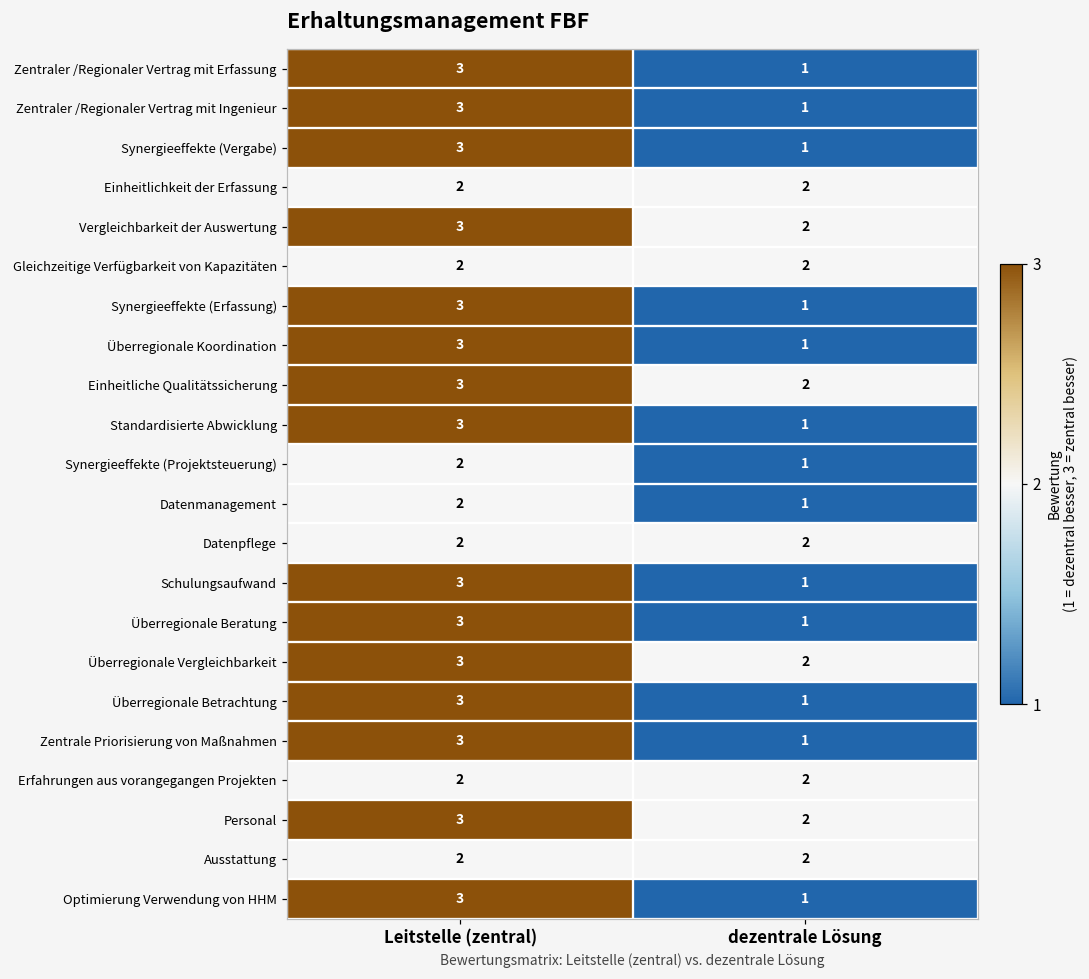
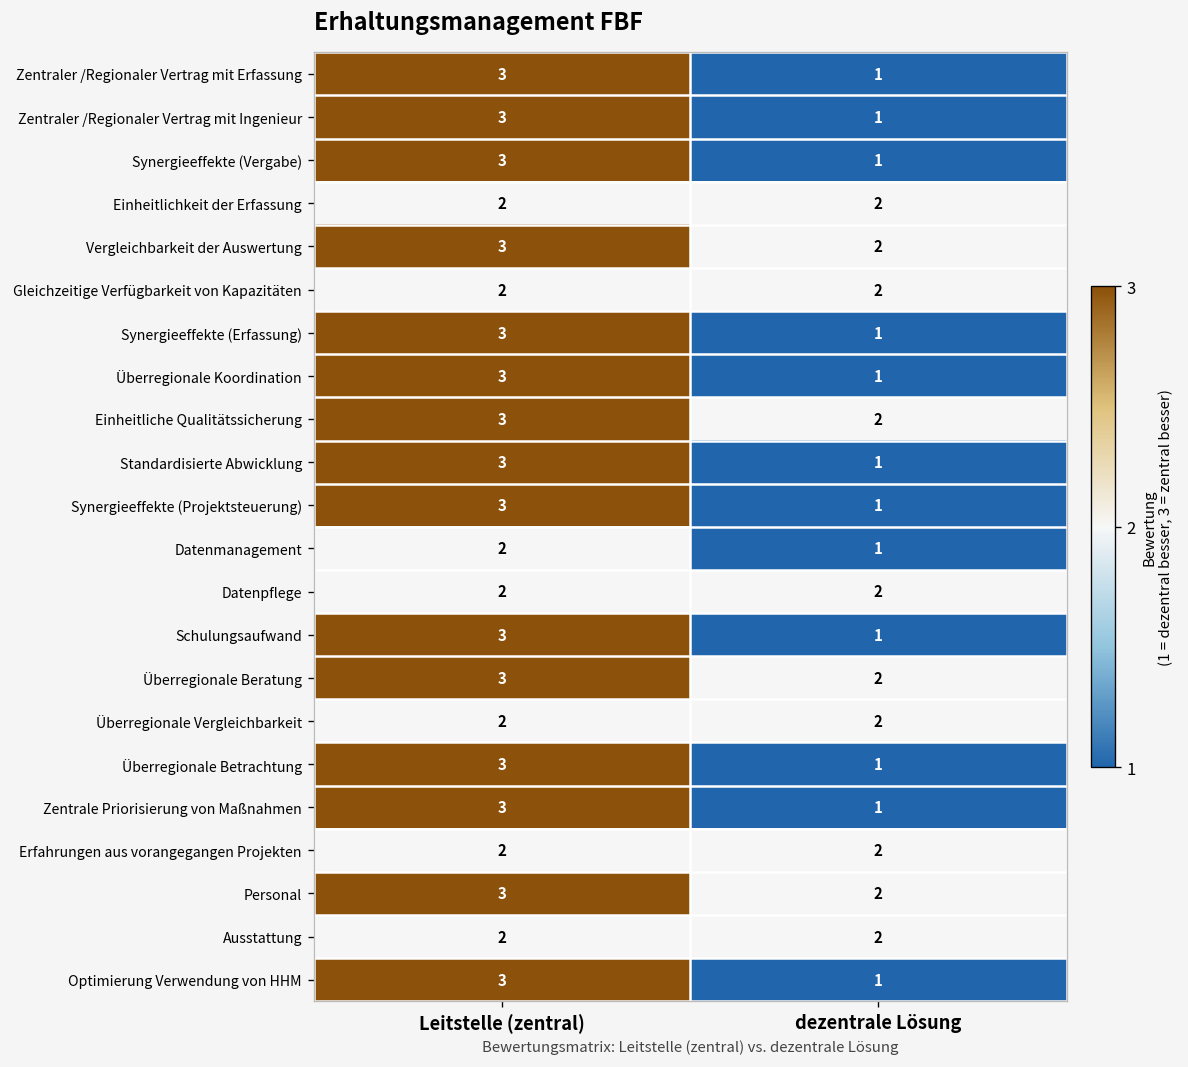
Synergieeffekte (Projektsteuerung), Leitstelle (zentral): 2 -> 3
Überregionale Beratung, dezentrale Lösung: 1 -> 2
Überregionale Vergleichbarkeit, Leitstelle (zentral): 3 -> 2
